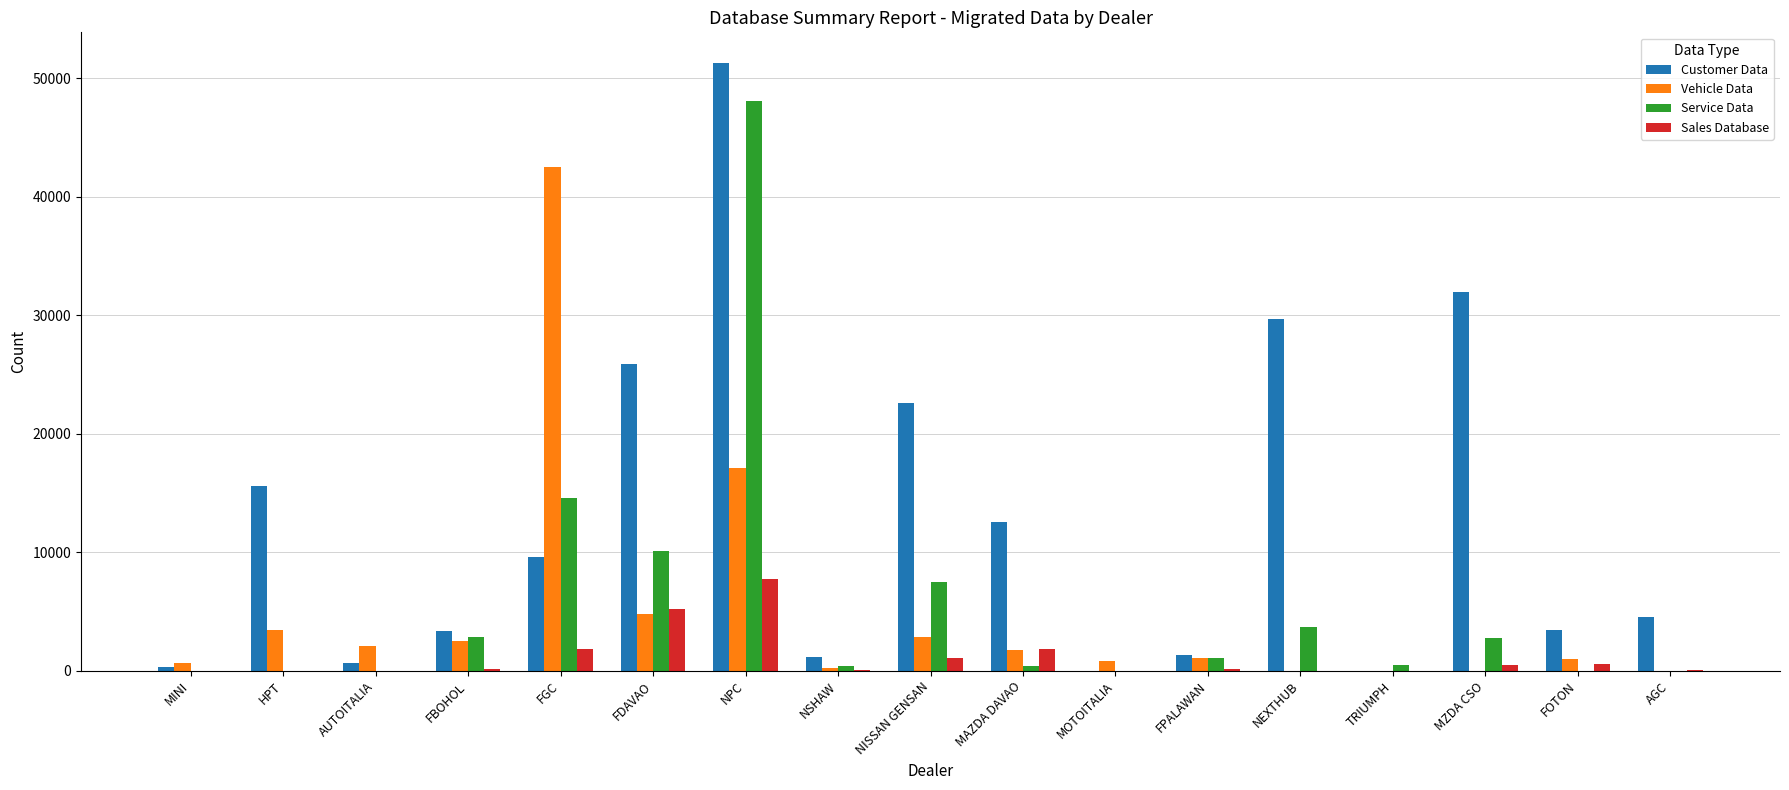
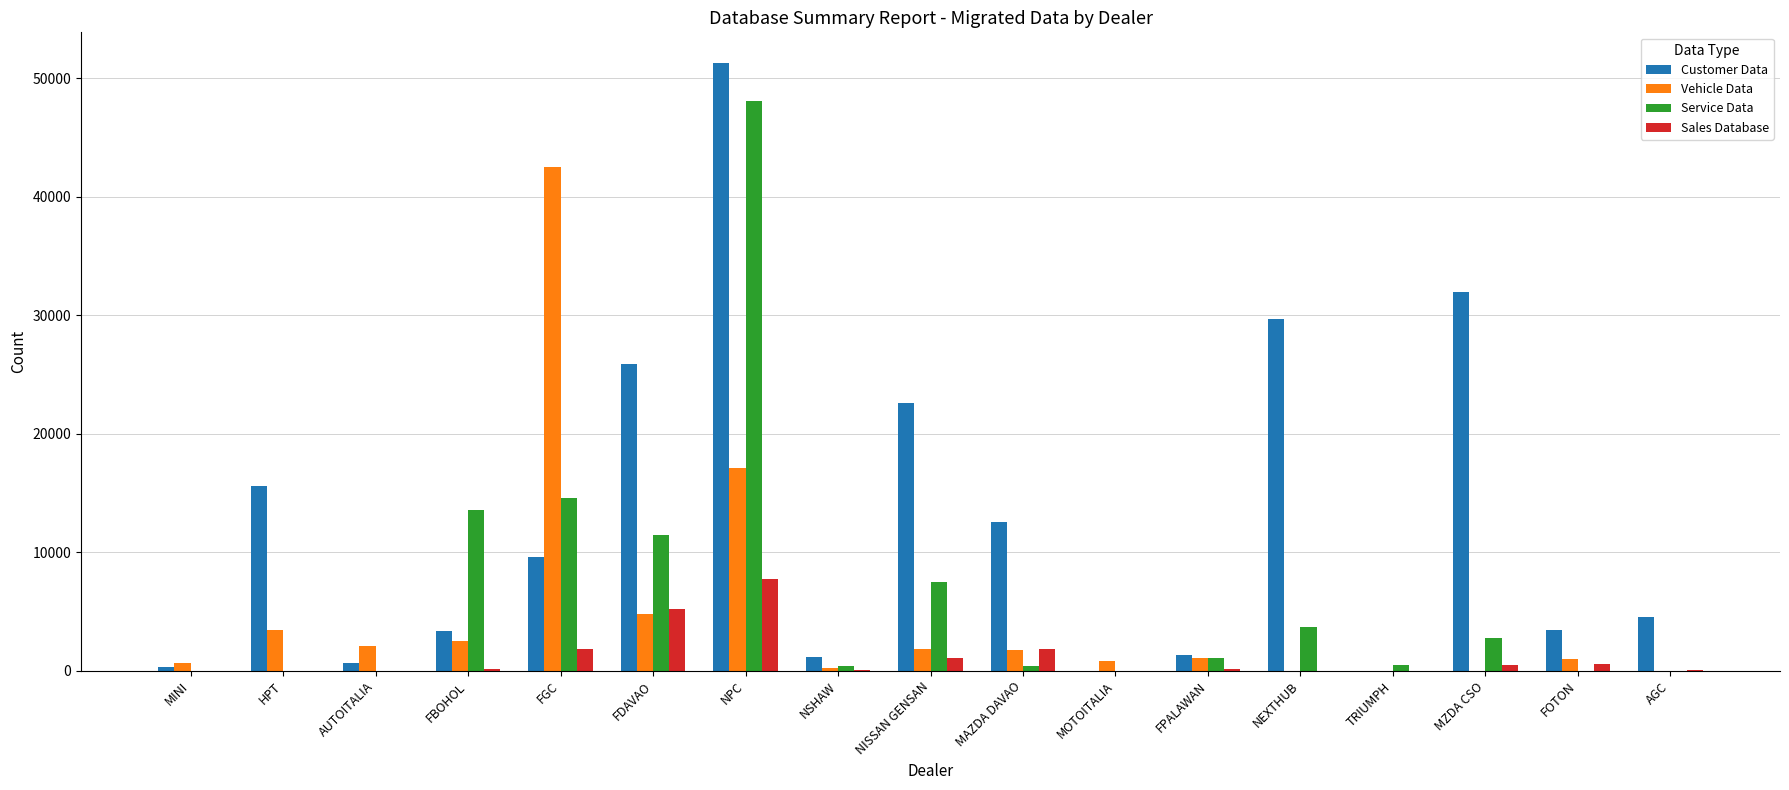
Service Data, FBOHOL: 2900 -> 13600
Service Data, FDAVAO: 10100 -> 11500
Vehicle Data, NISSAN GENSAN: 2800 -> 1800
